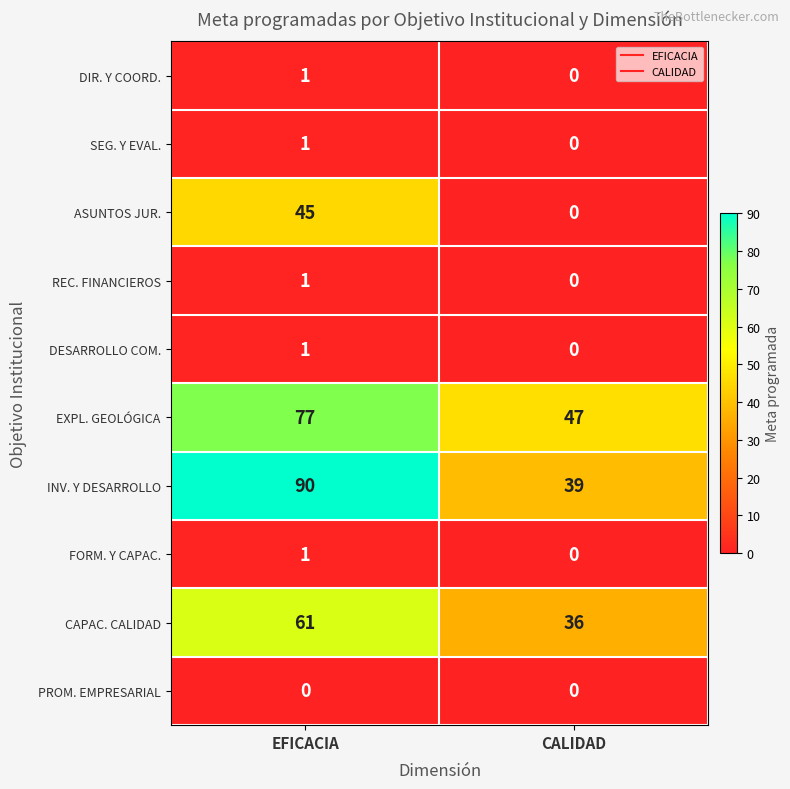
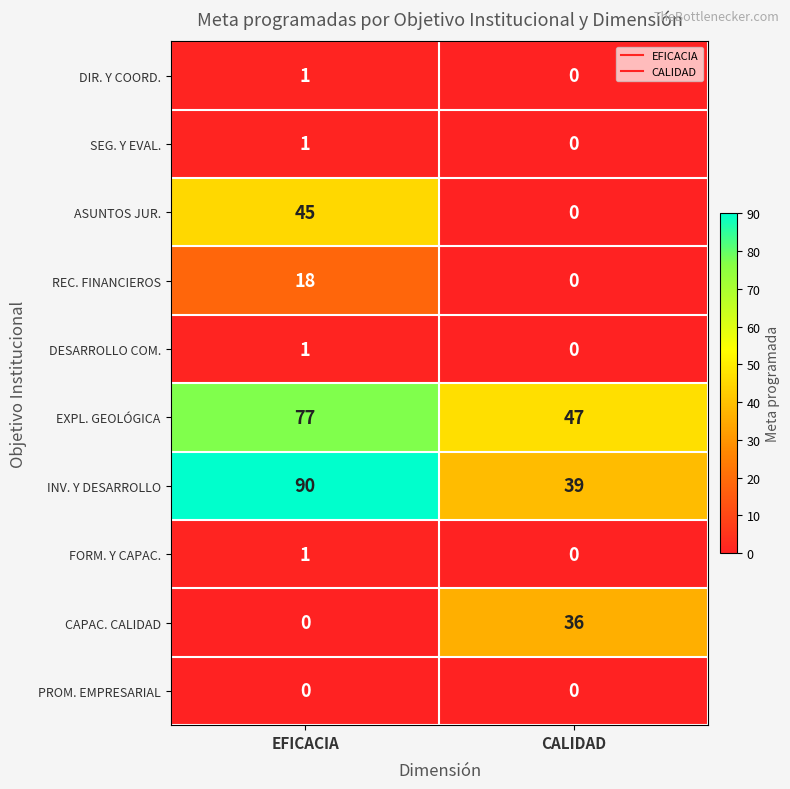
REC. FINANCIEROS, EFICACIA: 1 -> 18
CAPAC. CALIDAD, EFICACIA: 61 -> 0
